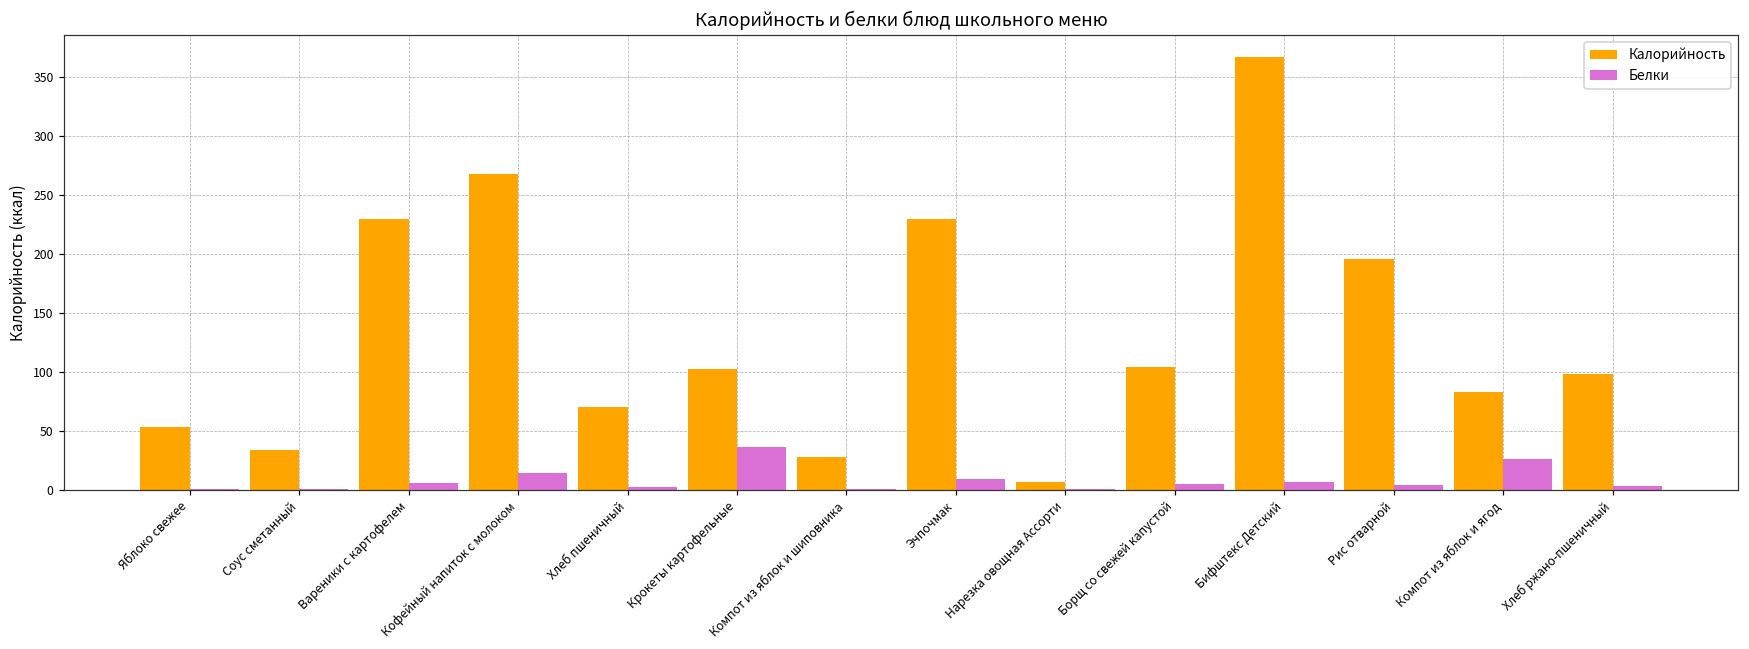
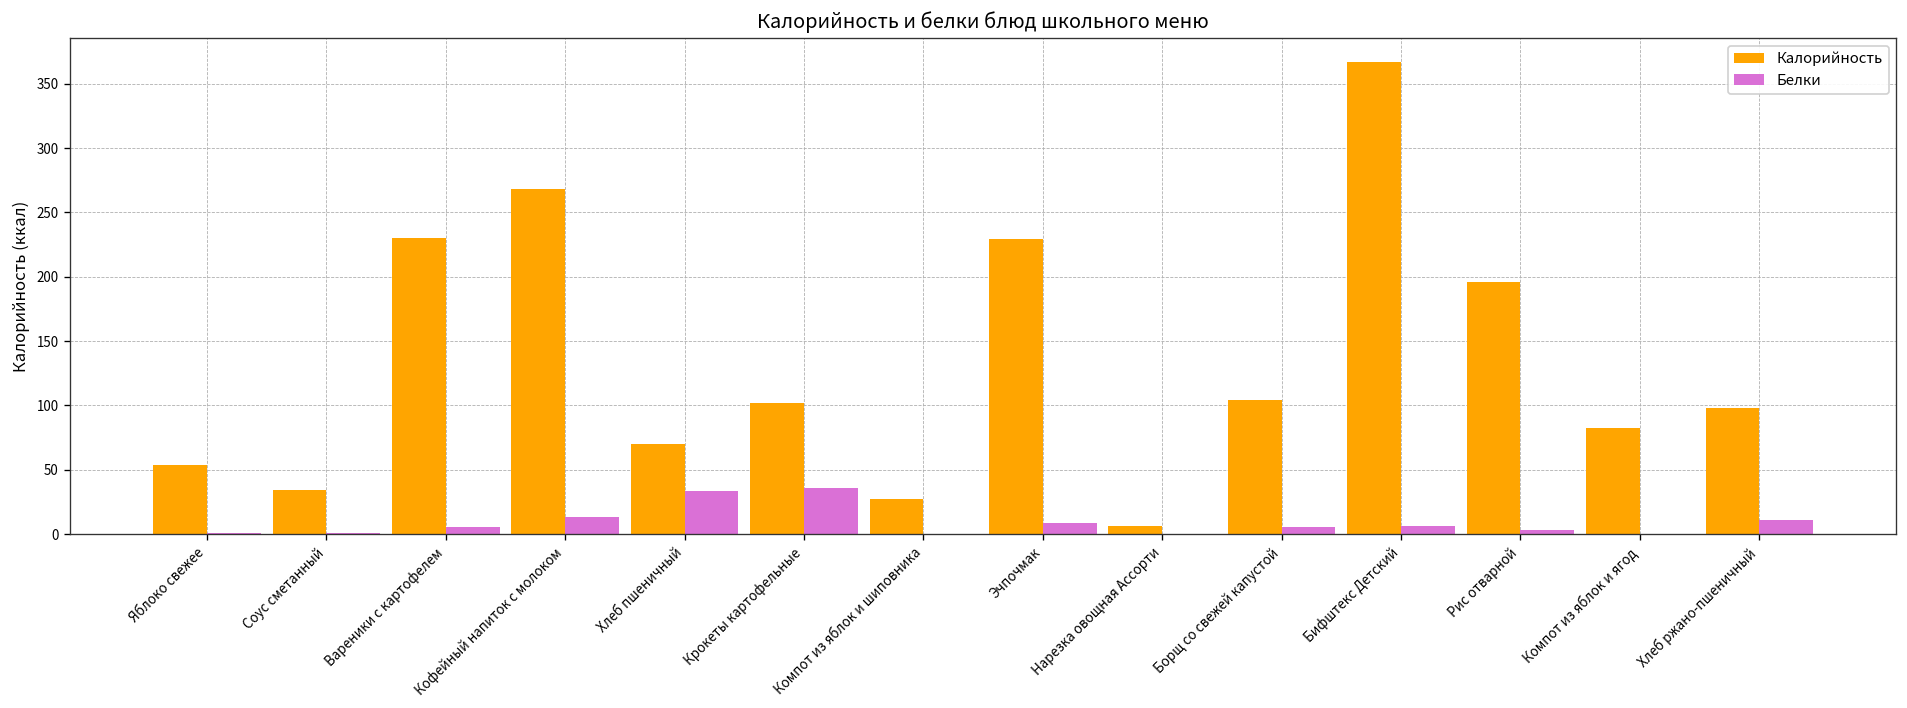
Белки, Хлеб пшеничный: 2 -> 33
Белки, Компот из яблок и ягод: 26 -> 0
Белки, Хлеб ржано-пшеничный: 3 -> 11
